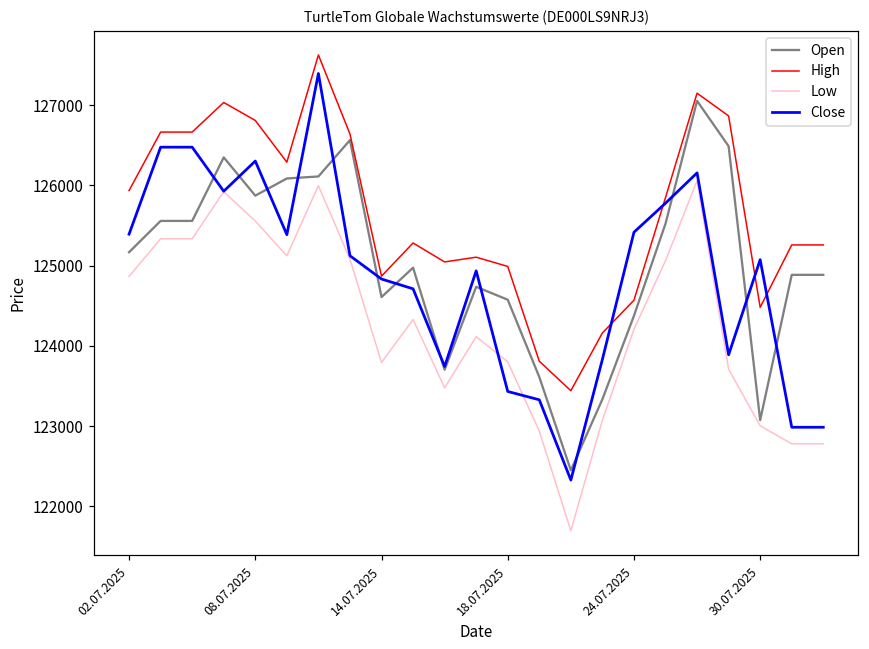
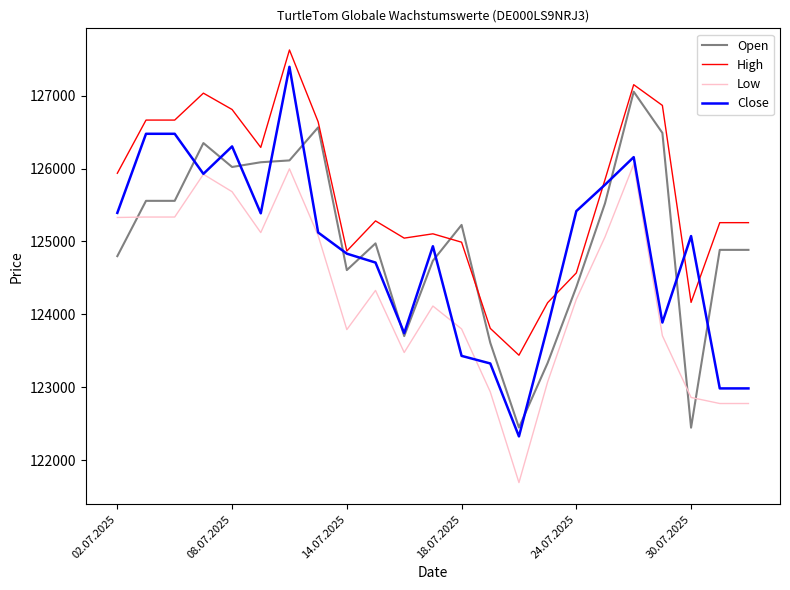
Open, 02.07.2025: 125200 -> 124800
Low, 02.07.2025: 124900 -> 125300
Open, 08.07.2025: 125900 -> 126000
Low, 08.07.2025: 125600 -> 125700
Open, 18.07.2025: 124600 -> 125200
Open, 30.07.2025: 123100 -> 122400
High, 30.07.2025: 124500 -> 124200
Low, 30.07.2025: 123000 -> 122900
